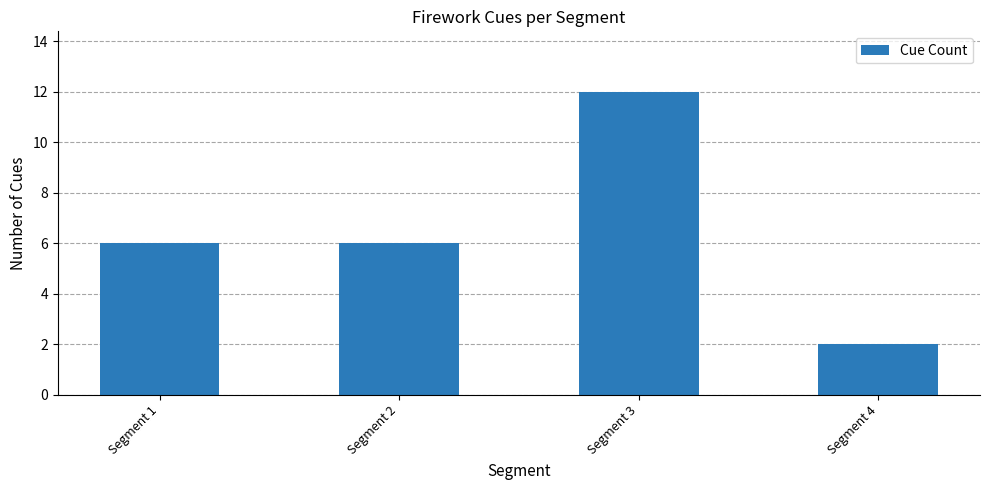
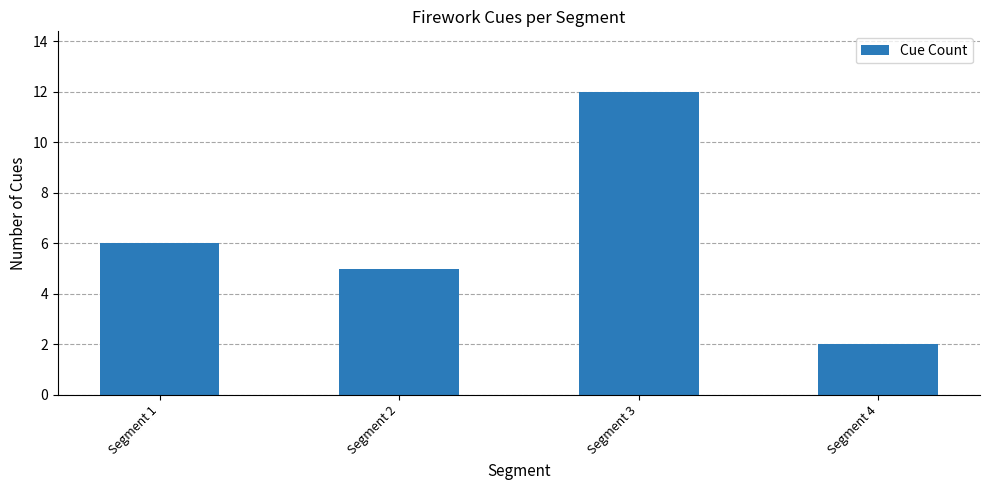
Segment 2: 6 -> 5
